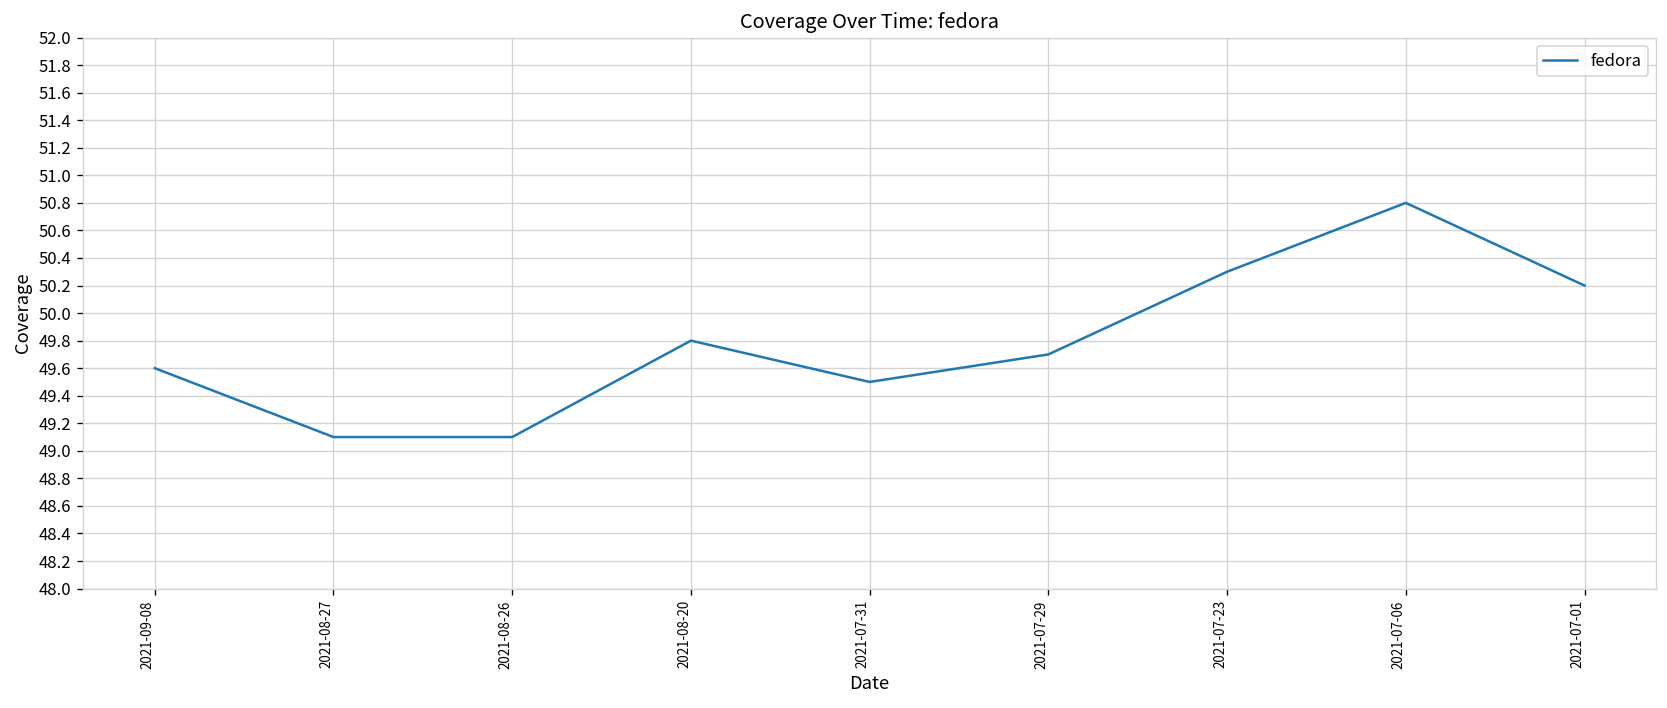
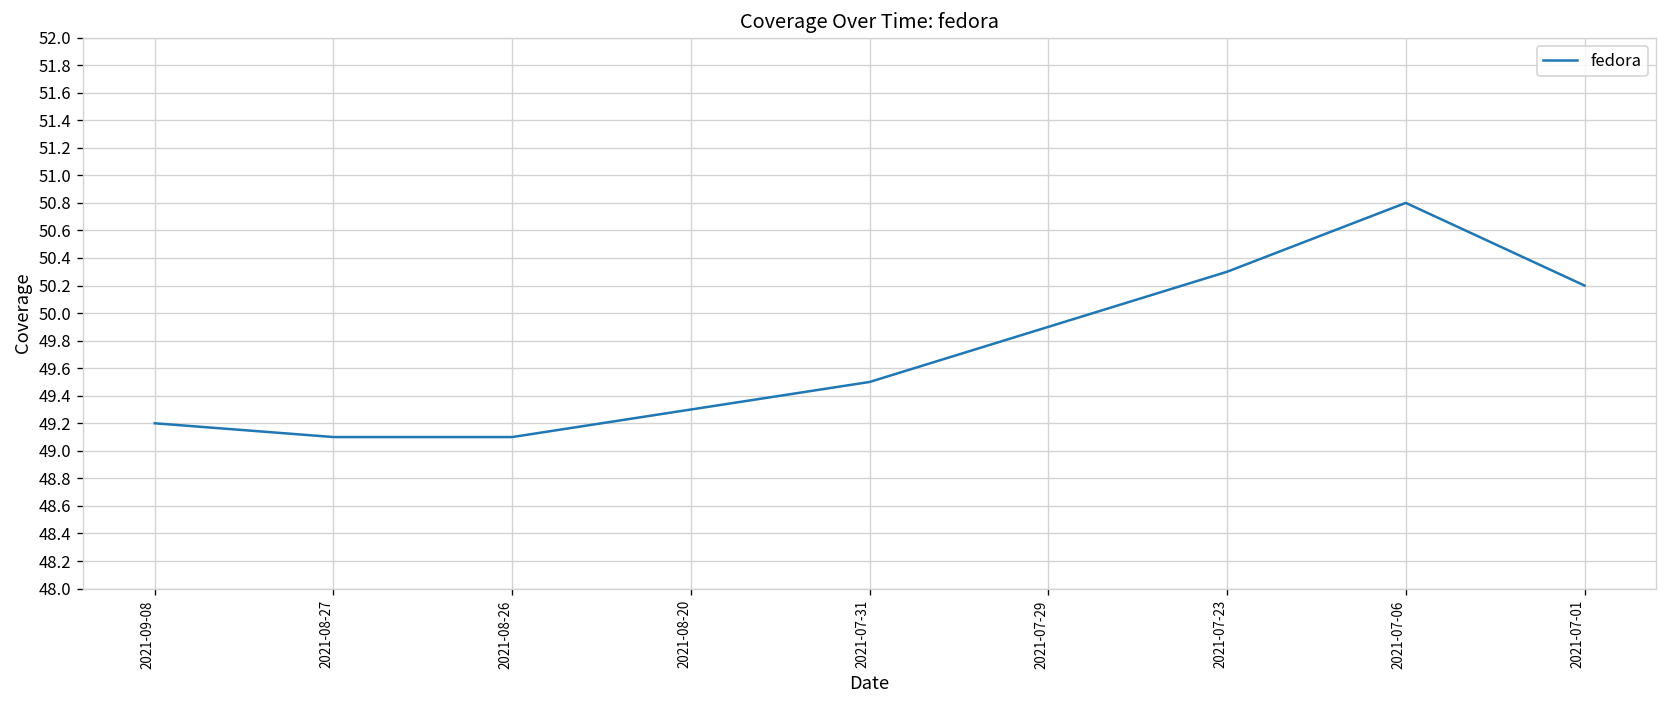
2021-09-08: 49.6 -> 49.2
2021-08-20: 49.8 -> 49.3
2021-07-29: 49.7 -> 49.9
